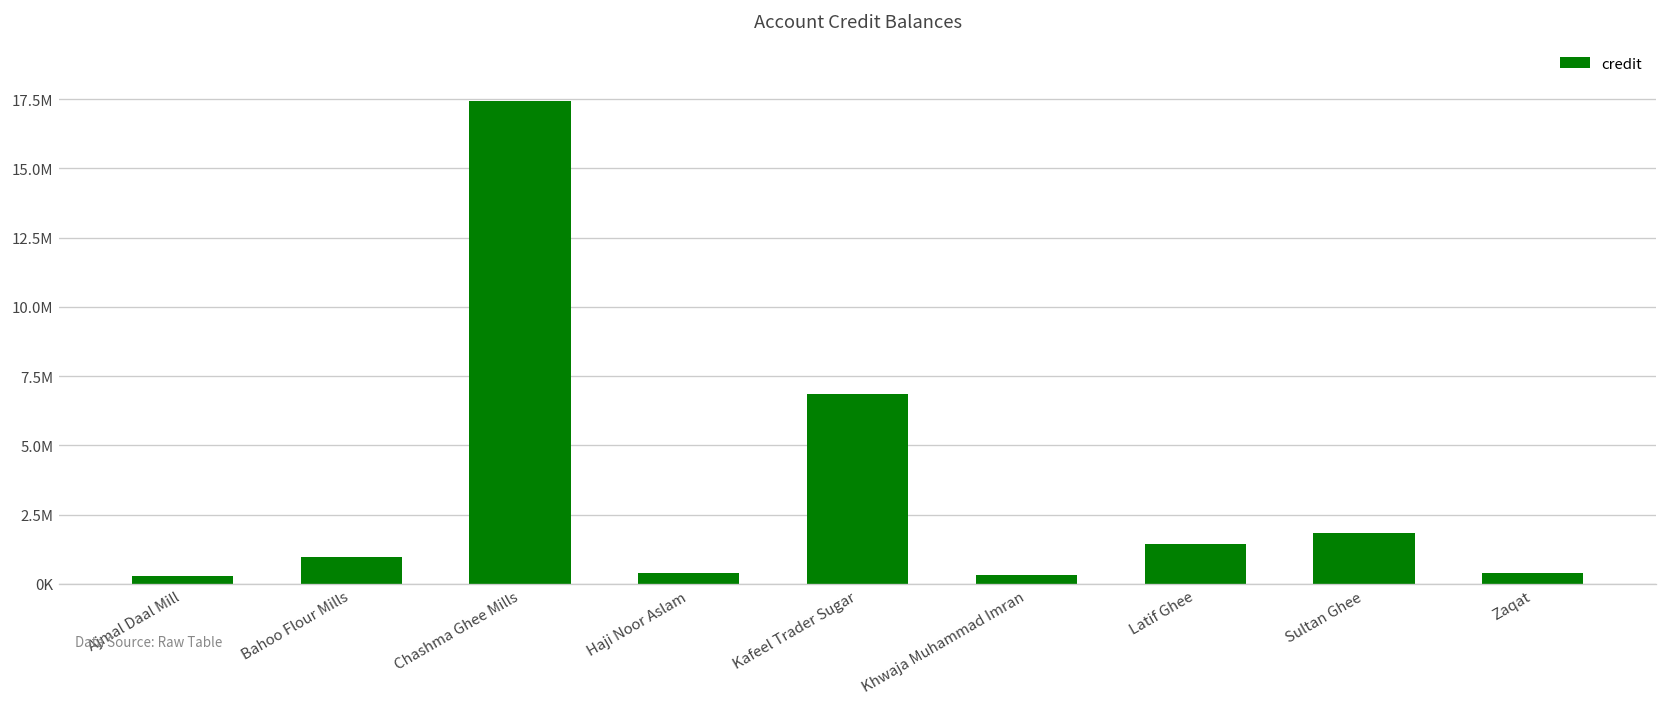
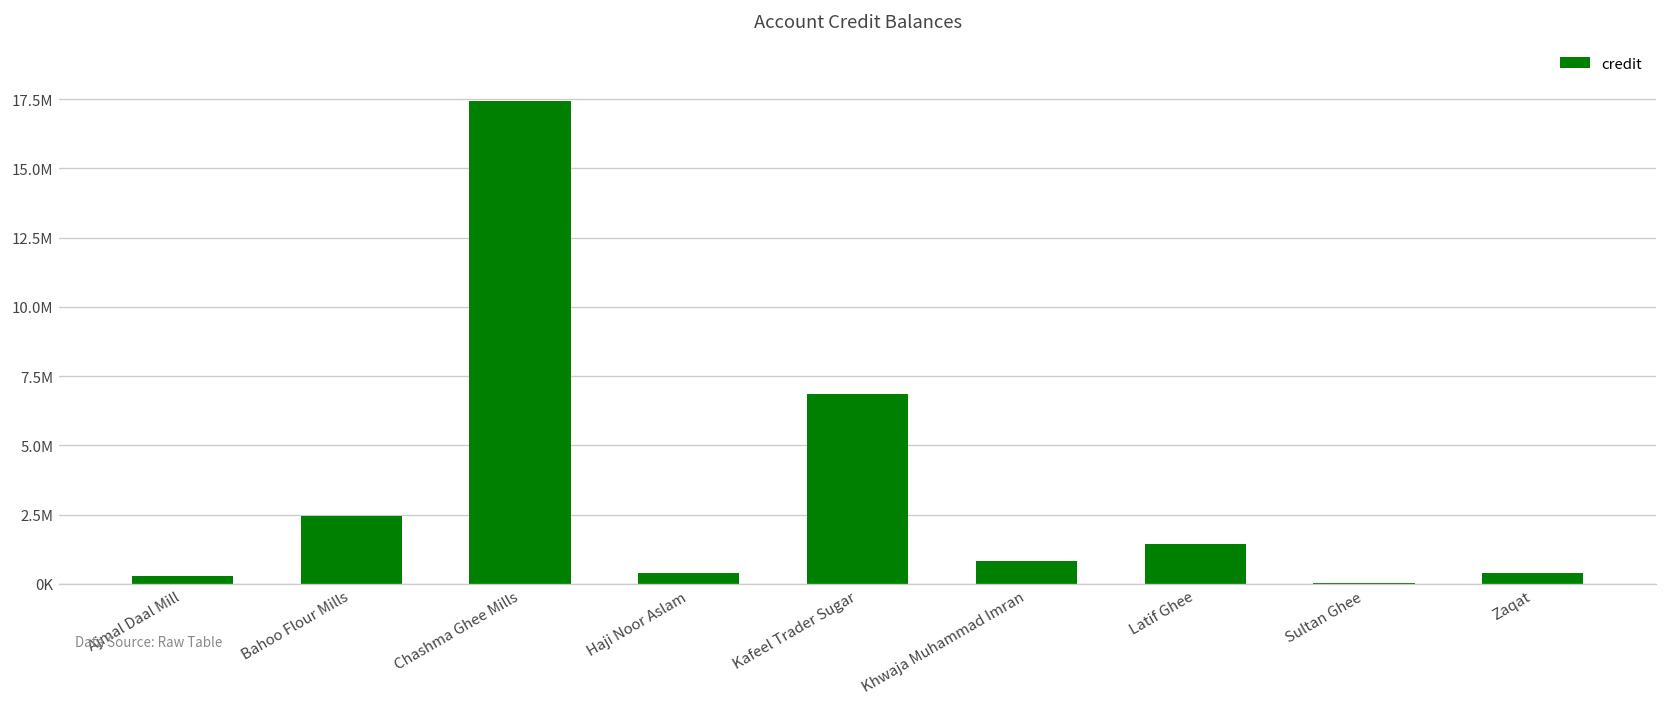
Bahoo Flour Mills: 1000000 -> 2400000
Khwaja Muhammad Imran: 300000 -> 800000
Sultan Ghee: 1900000 -> 0
